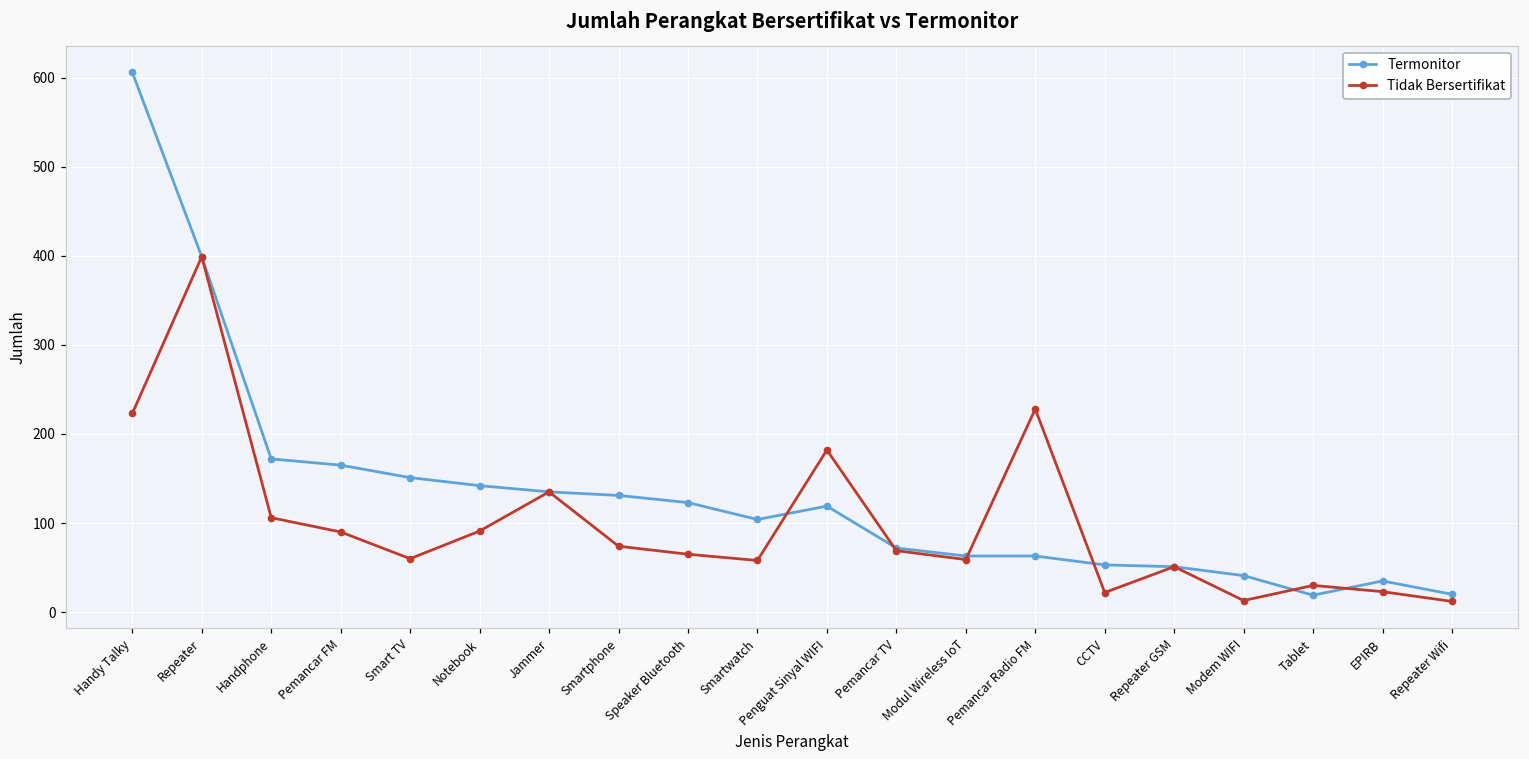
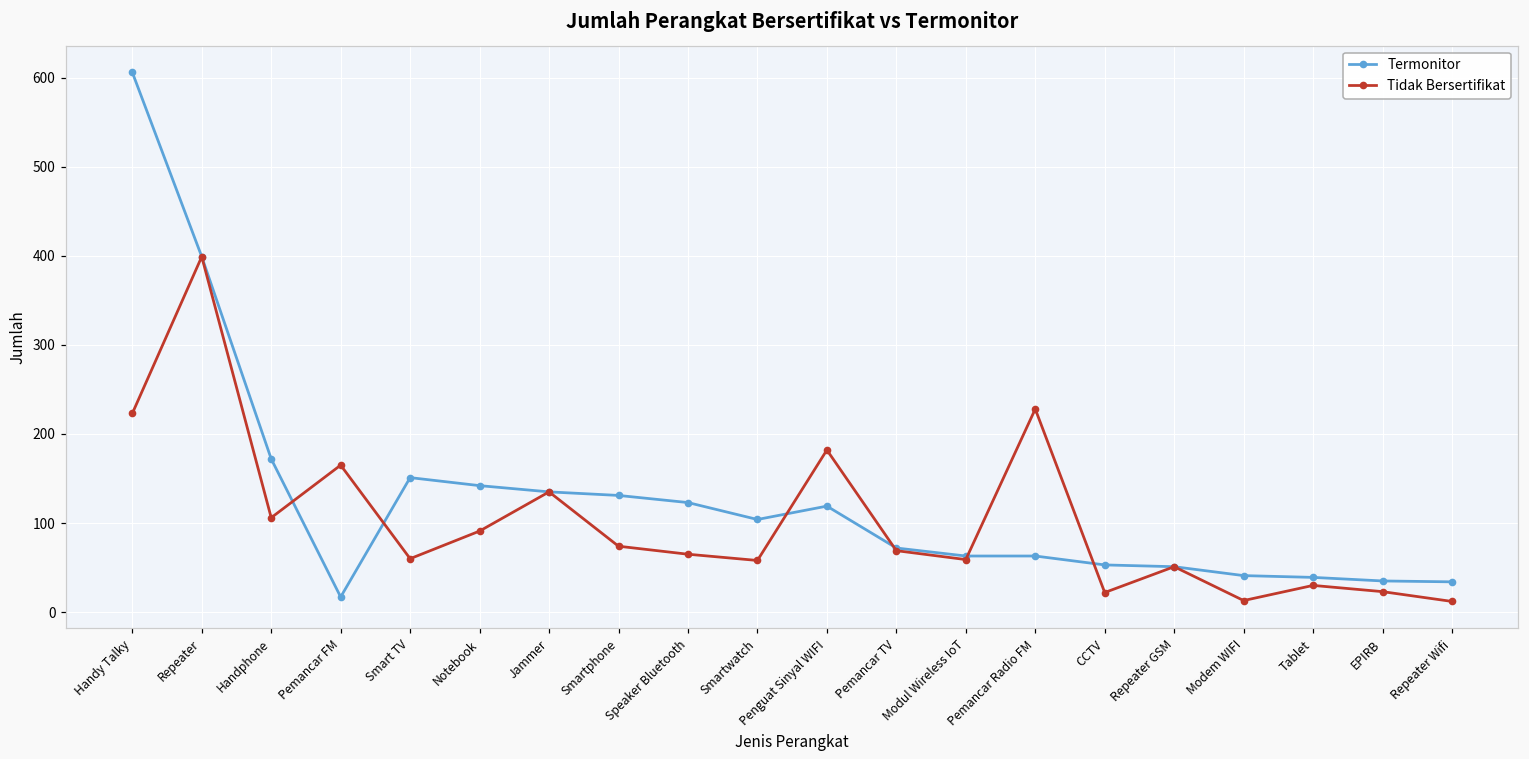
Termonitor, Pemancar FM: 170 -> 20
Tidak Bersertifikat, Pemancar FM: 90 -> 170
Termonitor, Tablet: 20 -> 40
Termonitor, Repeater Wifi: 20 -> 30
